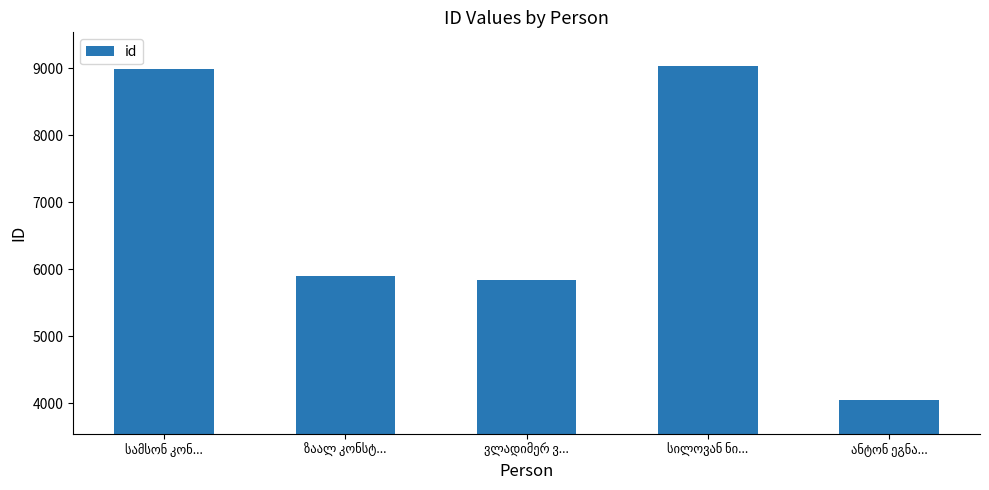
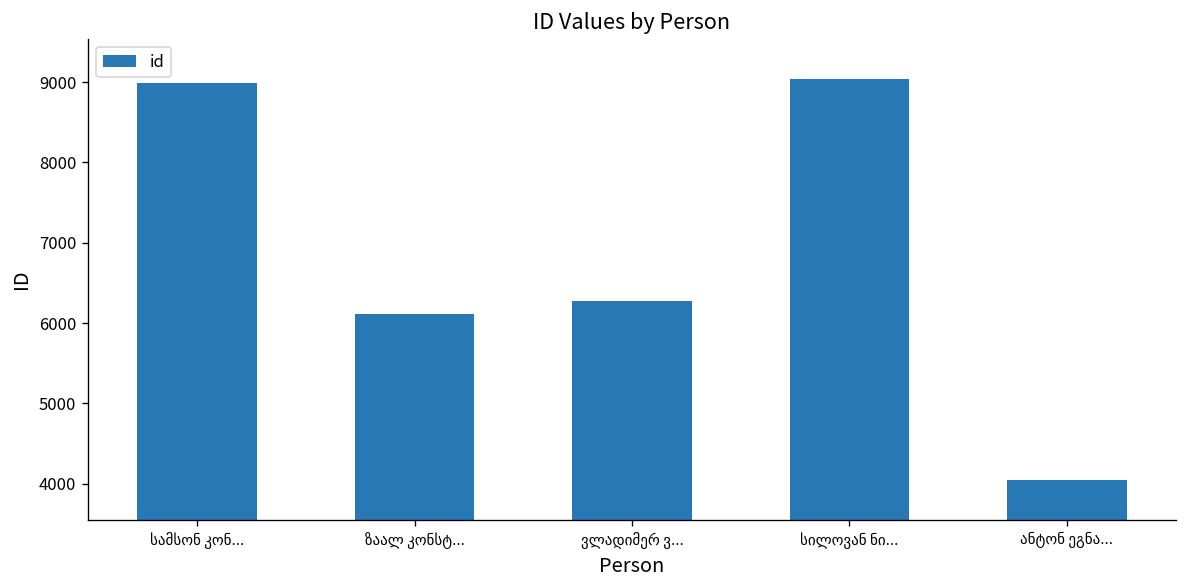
ზაალ კონსტ...: 5900 -> 6100
ვლადიმერ ვ...: 5800 -> 6300
